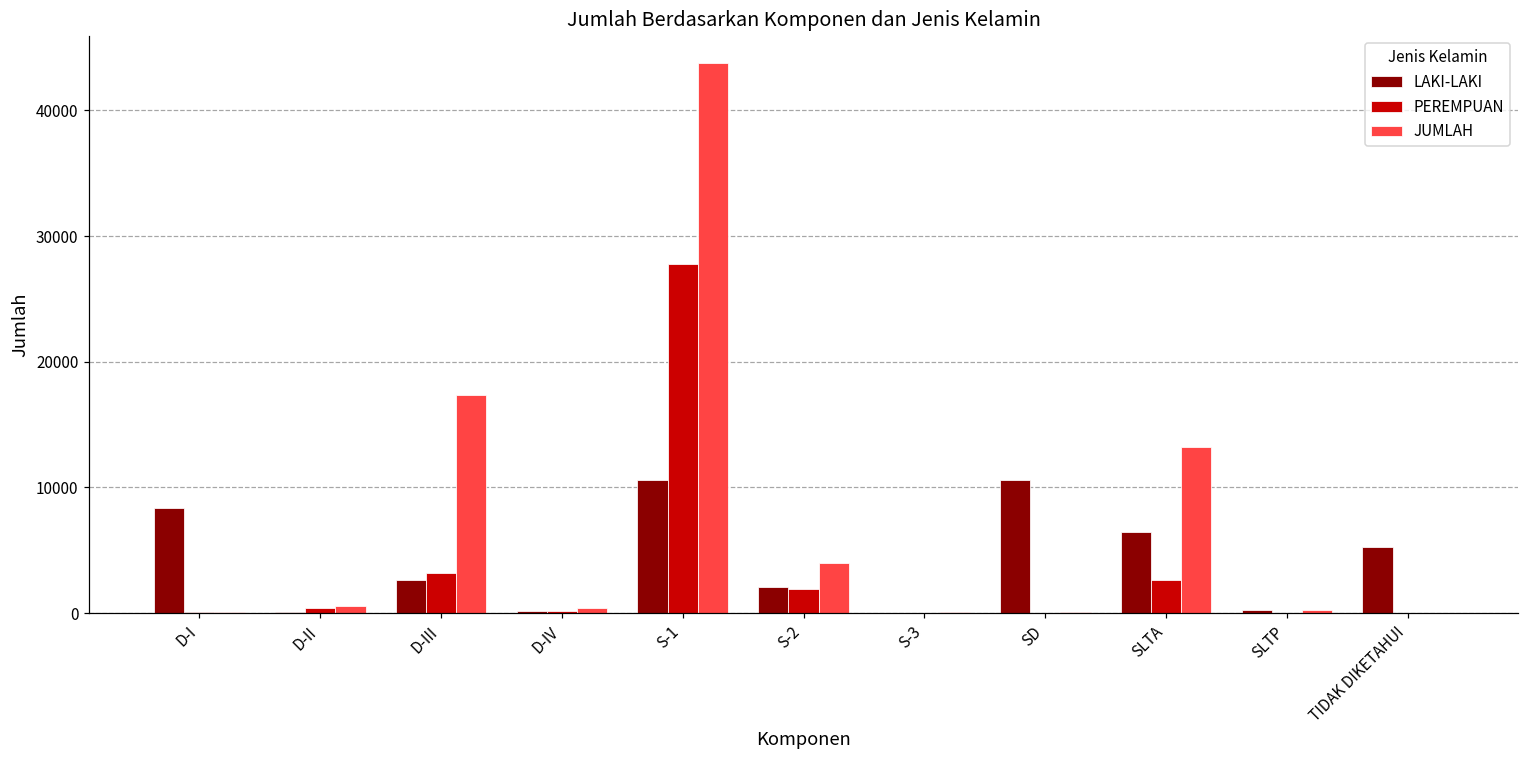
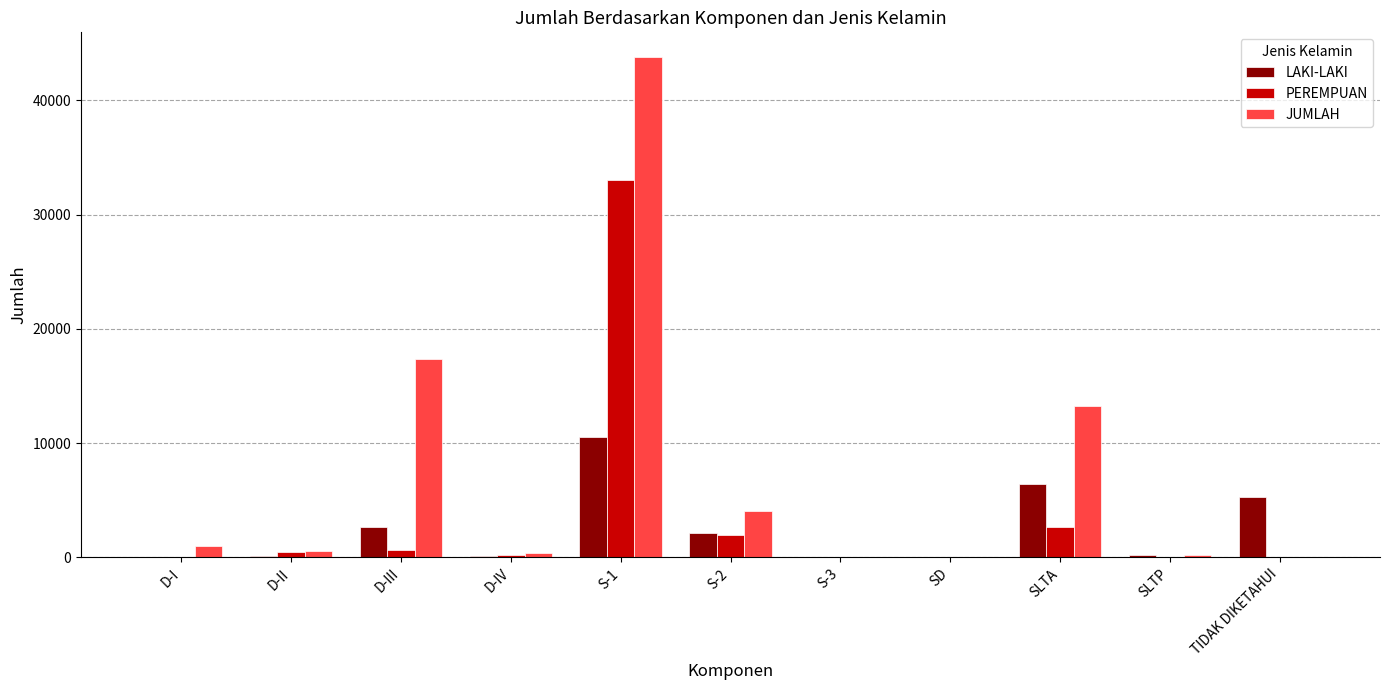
LAKI-LAKI, D-I: 8400 -> 0
JUMLAH, D-I: 100 -> 1000
PEREMPUAN, D-III: 3200 -> 600
PEREMPUAN, S-1: 27800 -> 33000
LAKI-LAKI, SD: 10600 -> 100
